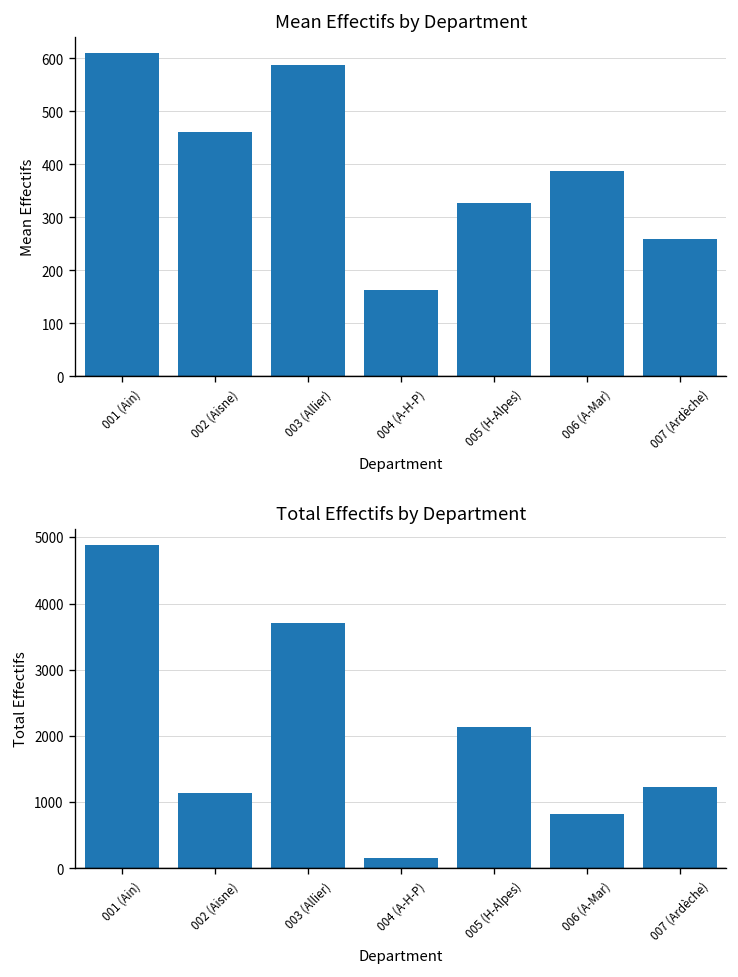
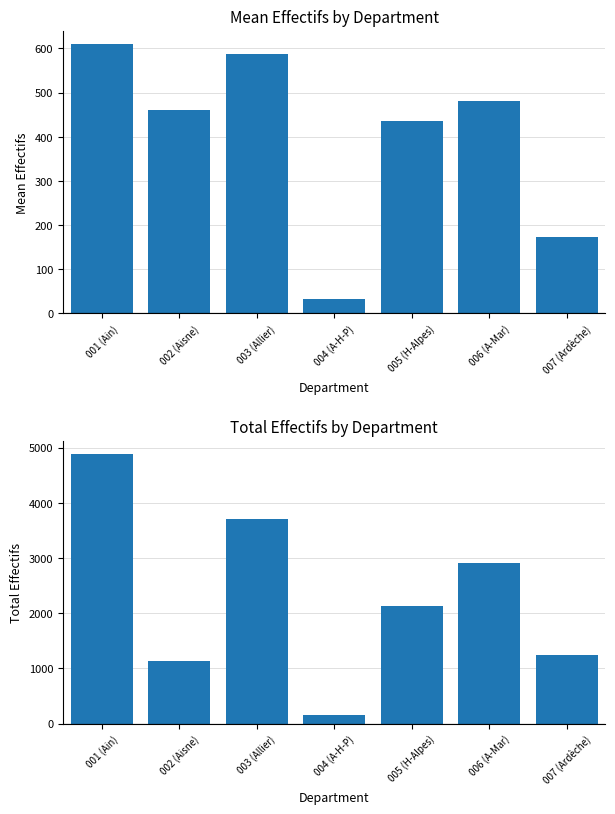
Mean Effectifs by Department, 004 (A-H-P): 160 -> 30
Mean Effectifs by Department, 005 (H-Alpes): 330 -> 440
Mean Effectifs by Department, 006 (A-Mar): 390 -> 480
Mean Effectifs by Department, 007 (Ardèche): 260 -> 170
Total Effectifs by Department, 006 (A-Mar): 800 -> 2900
